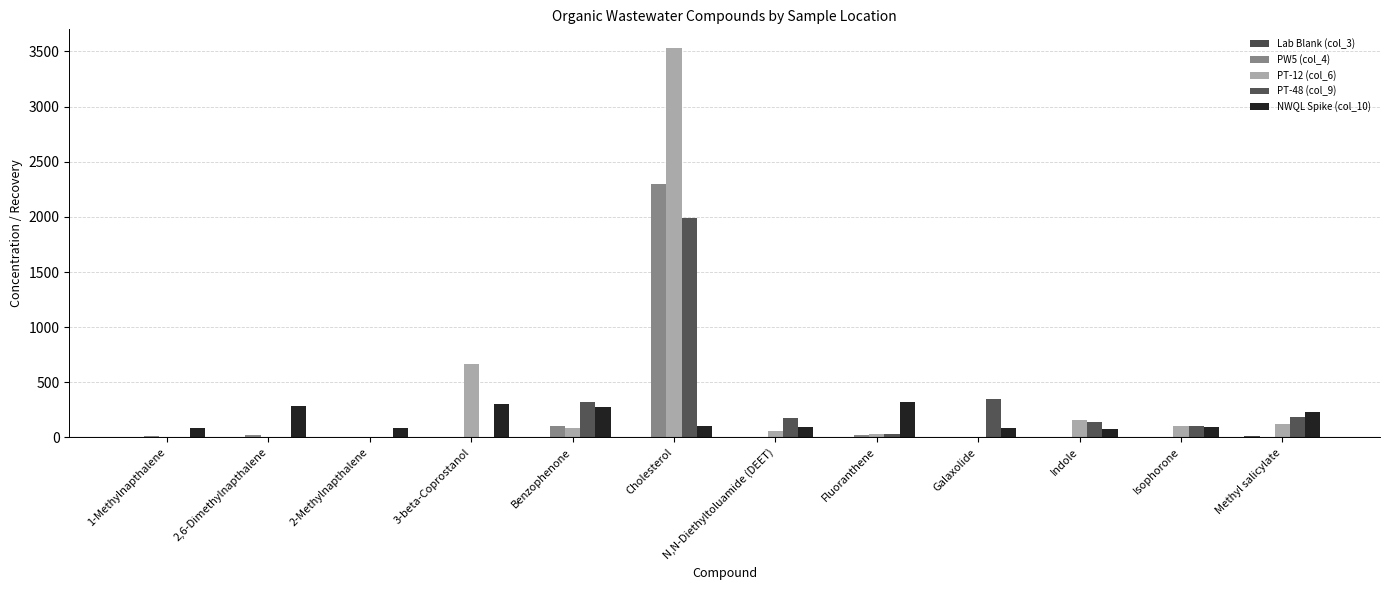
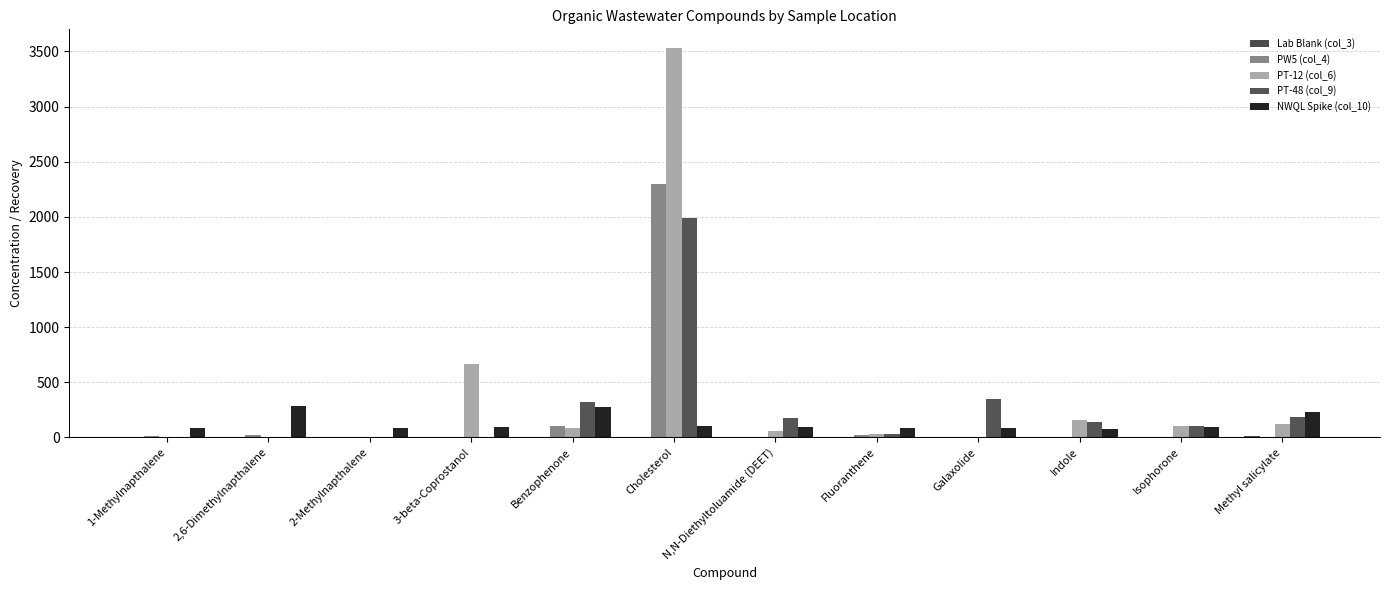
NWQL Spike (col_10), 3-beta-Coprostanol: 300 -> 90
NWQL Spike (col_10), Fluoranthene: 330 -> 90
